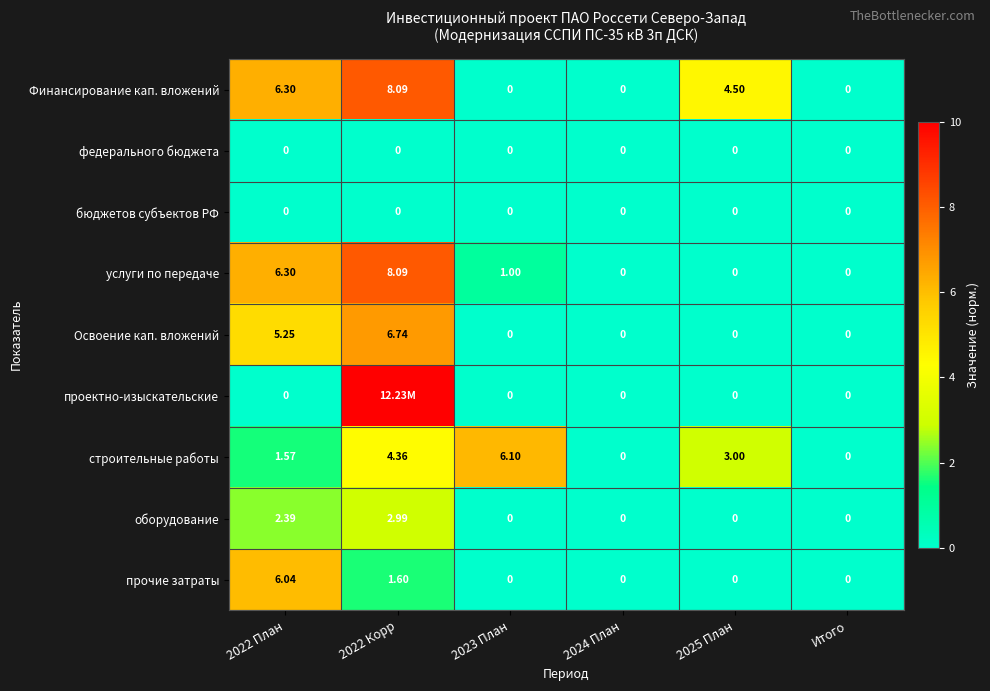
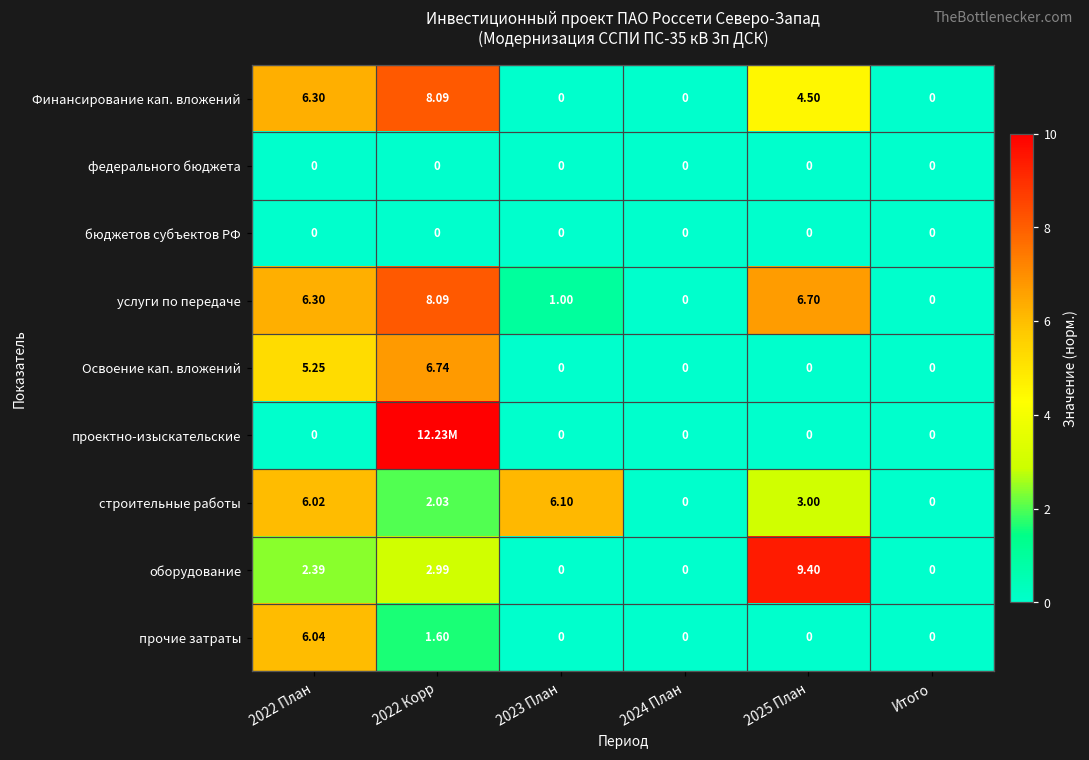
услуги по передаче, 2025 План: 0 -> 6.70
строительные работы, 2022 План: 1.57 -> 6.02
строительные работы, 2022 Корр: 4.36 -> 2.03
оборудование, 2025 План: 0 -> 9.40
